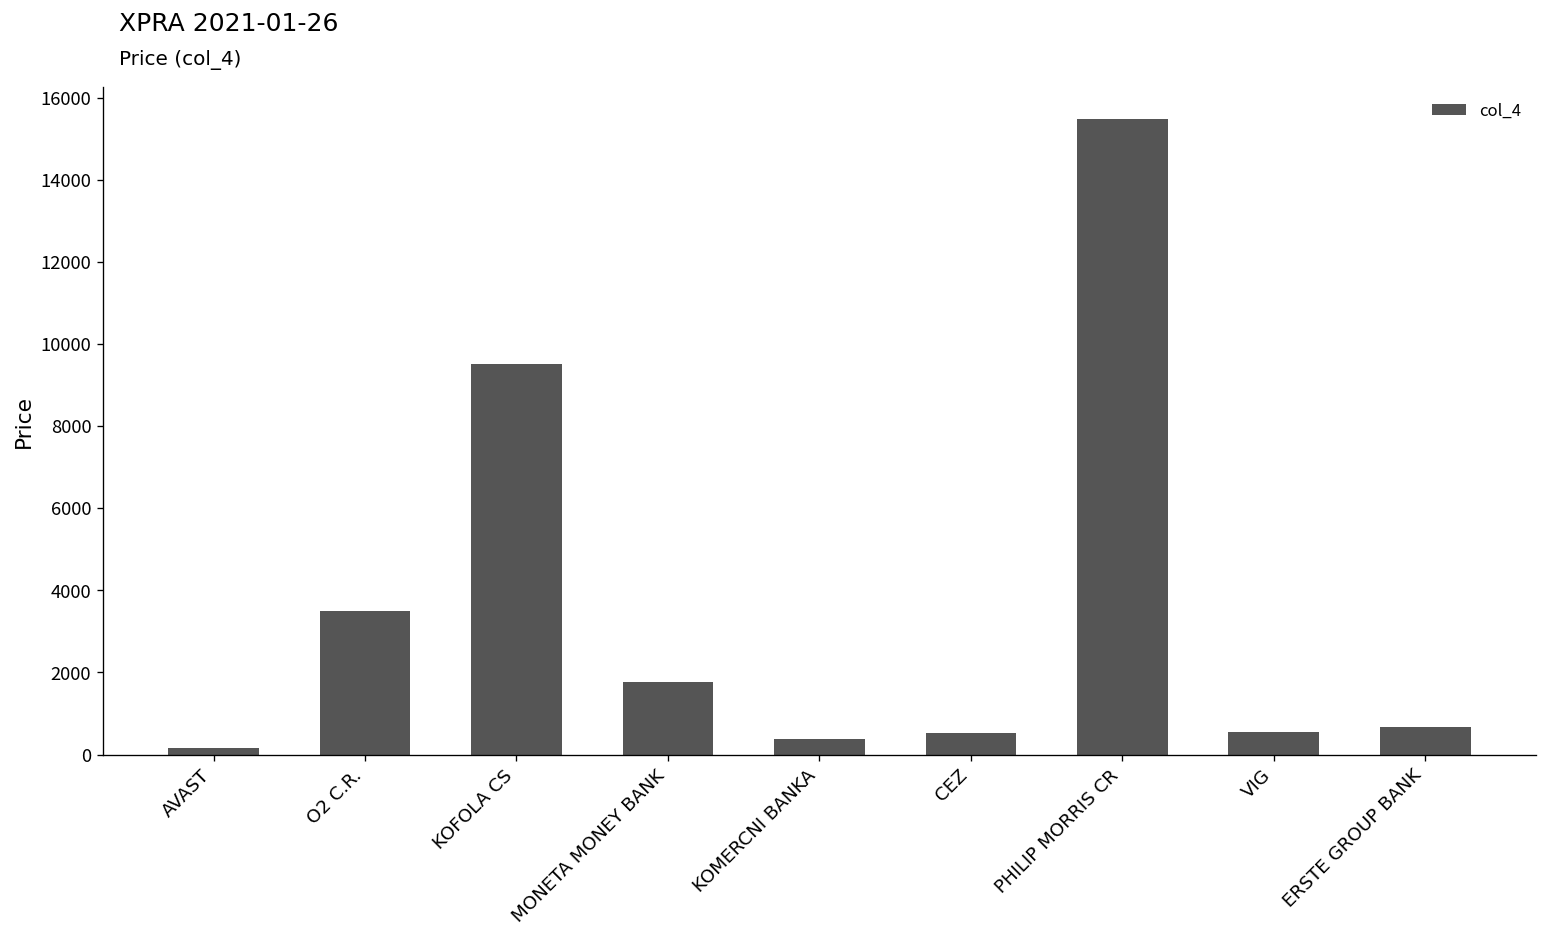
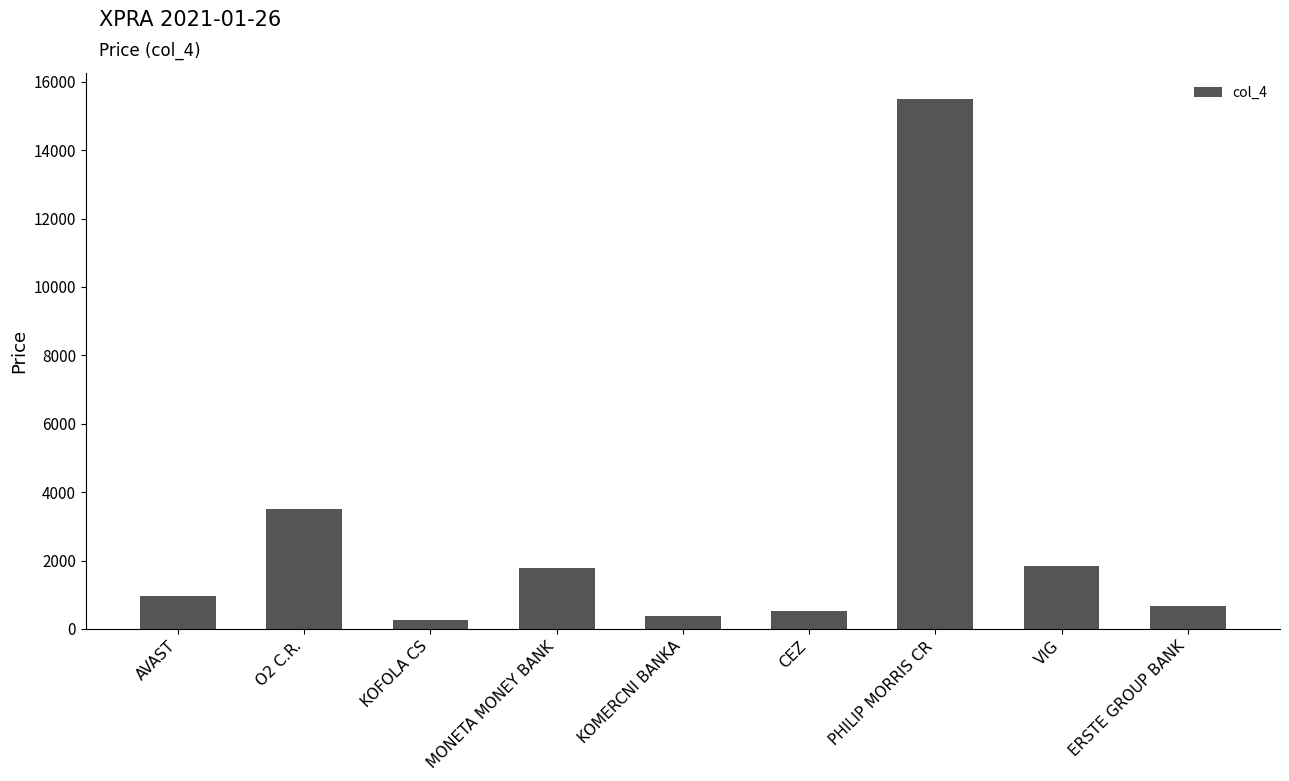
AVAST: 200 -> 1000
KOFOLA CS: 9500 -> 300
VIG: 500 -> 1800
